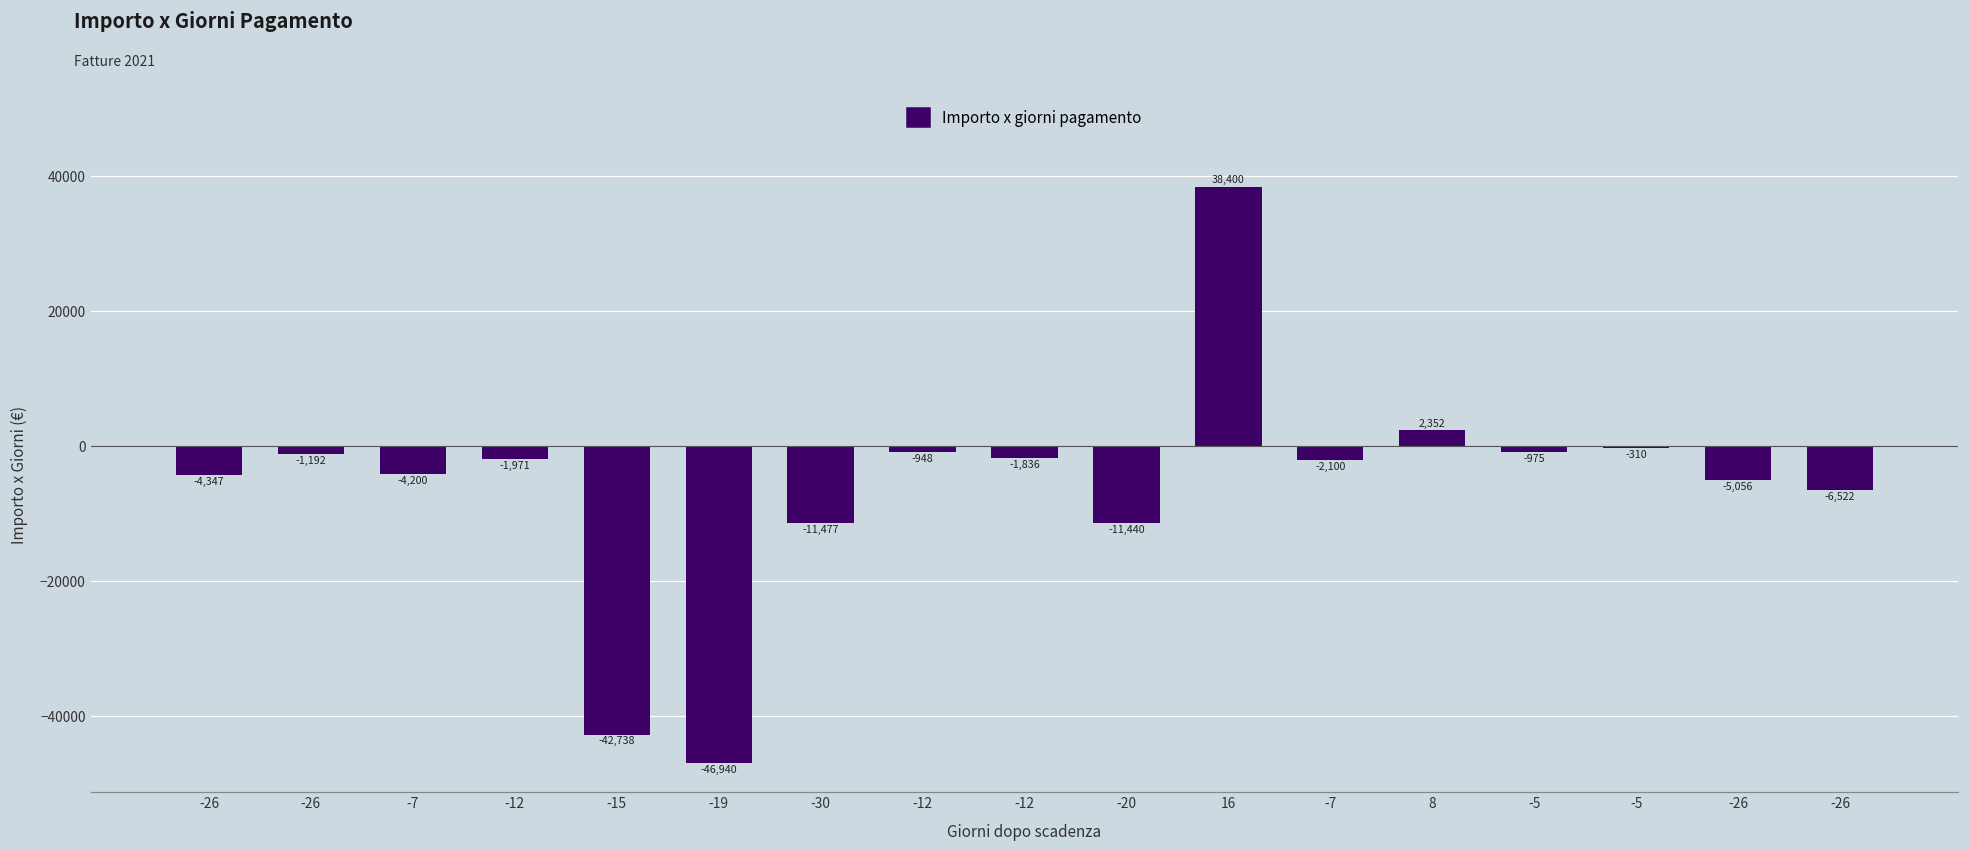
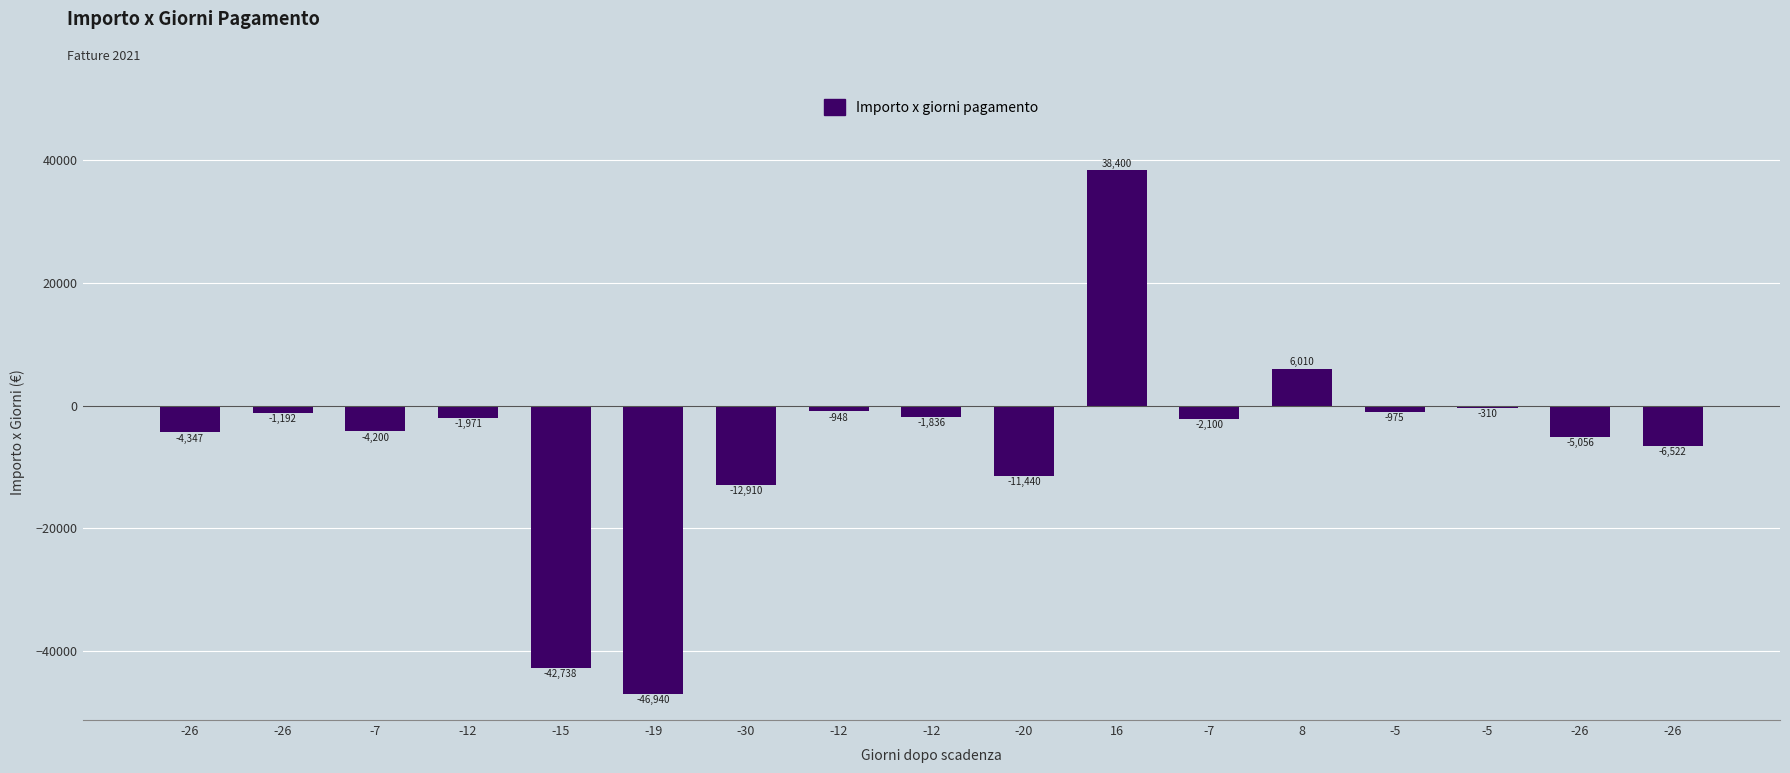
-30: -11,477 -> -12,910
8: 2,352 -> 6,010
